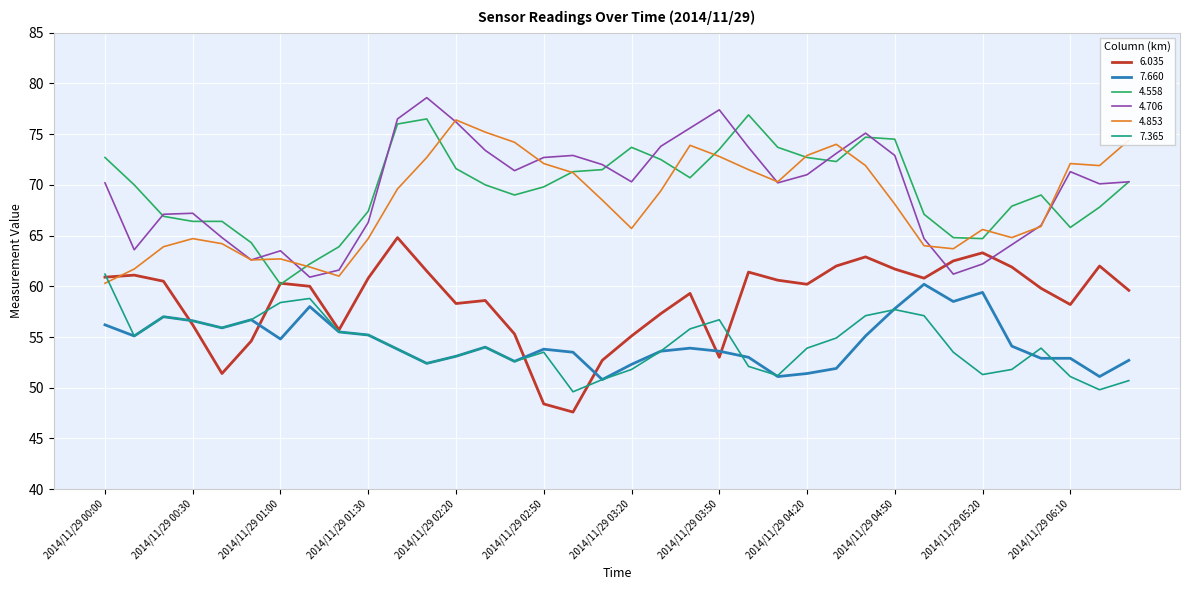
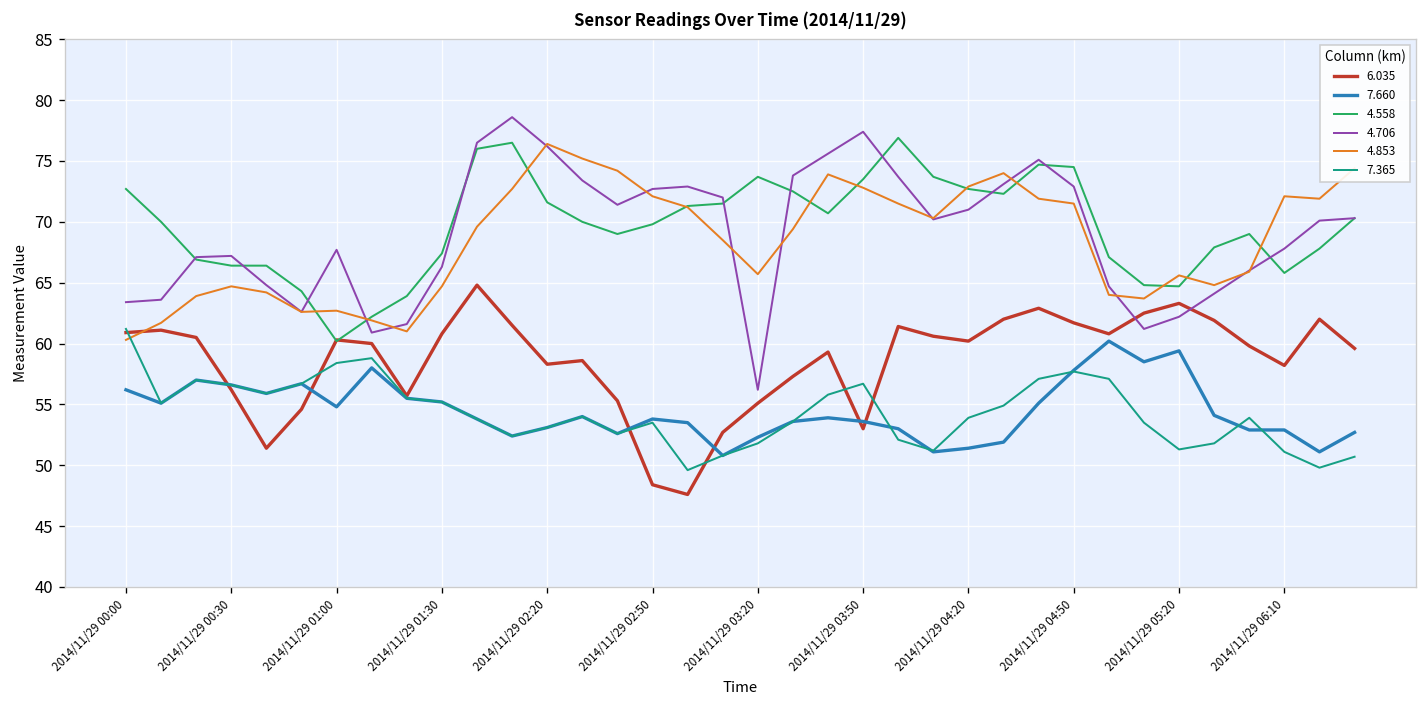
4.706, 2014/11/29 00:00: 70.2 -> 63.4
4.706, 2014/11/29 01:00: 63.5 -> 67.7
4.706, 2014/11/29 03:20: 70.3 -> 56.2
4.853, 2014/11/29 04:50: 68.1 -> 71.5
4.706, 2014/11/29 06:10: 71.3 -> 67.8
